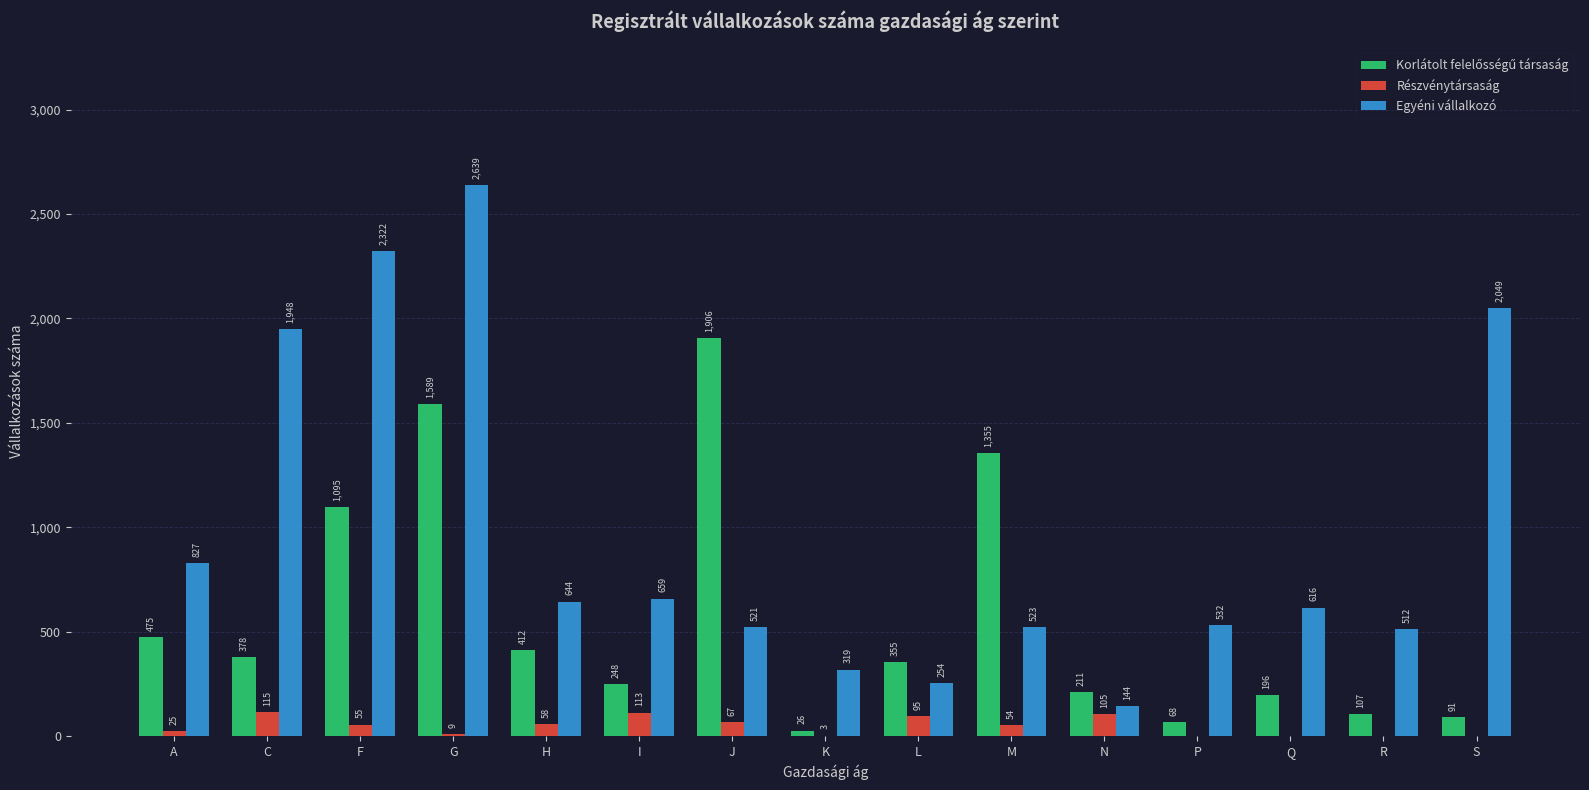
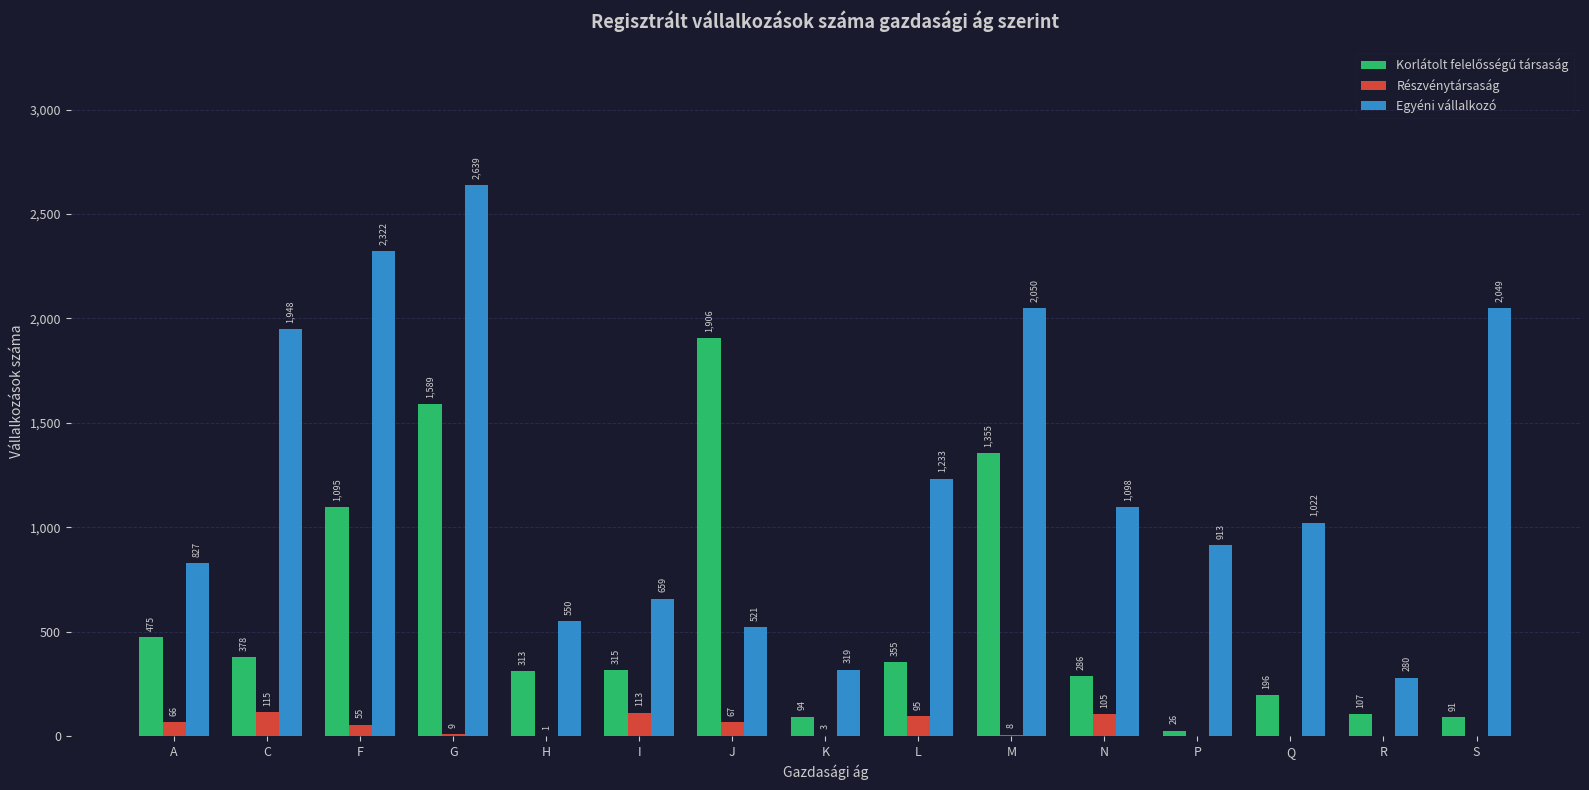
Részvénytársaság, A: 25 -> 66
Korlátolt felelősségű társaság, H: 412 -> 313
Részvénytársaság, H: 58 -> 1
Egyéni vállalkozó, H: 644 -> 550
Korlátolt felelősségű társaság, I: 248 -> 315
Korlátolt felelősségű társaság, K: 26 -> 94
Egyéni vállalkozó, L: 254 -> 1,233
Részvénytársaság, M: 54 -> 8
Egyéni vállalkozó, M: 523 -> 2,050
Korlátolt felelősségű társaság, N: 211 -> 286
Egyéni vállalkozó, N: 144 -> 1,098
Korlátolt felelősségű társaság, P: 68 -> 26
Egyéni vállalkozó, P: 532 -> 913
Egyéni vállalkozó, Q: 616 -> 1,022
Egyéni vállalkozó, R: 512 -> 280
